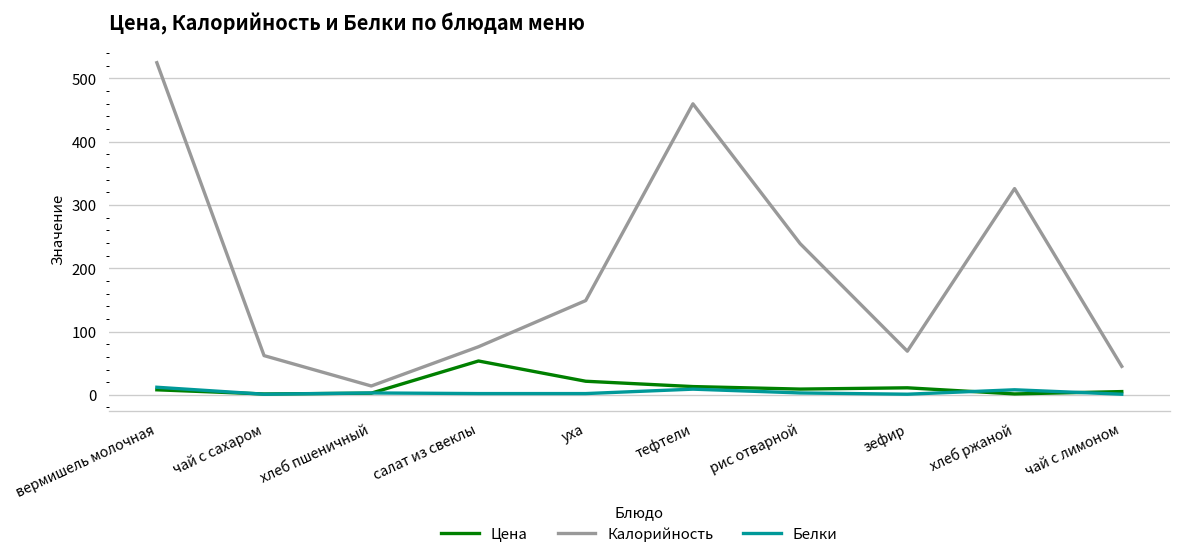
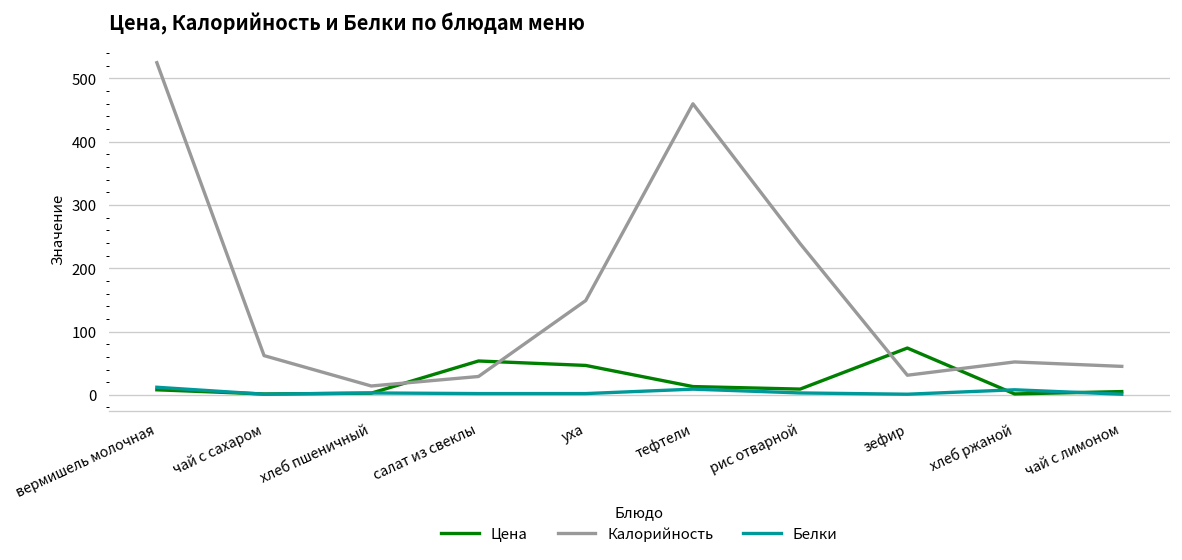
Калорийность, салат из свеклы: 80 -> 30
Цена, уха: 20 -> 50
Цена, зефир: 10 -> 70
Калорийность, зефир: 70 -> 30
Калорийность, хлеб ржаной: 330 -> 50
